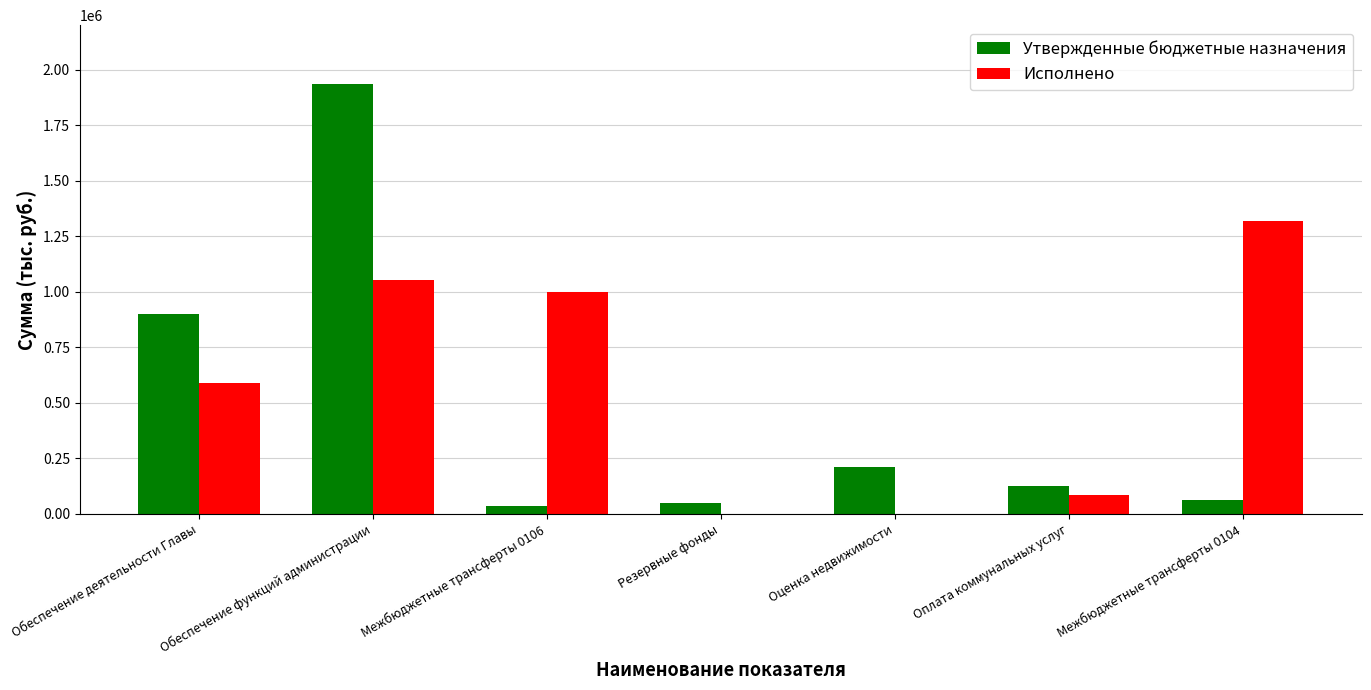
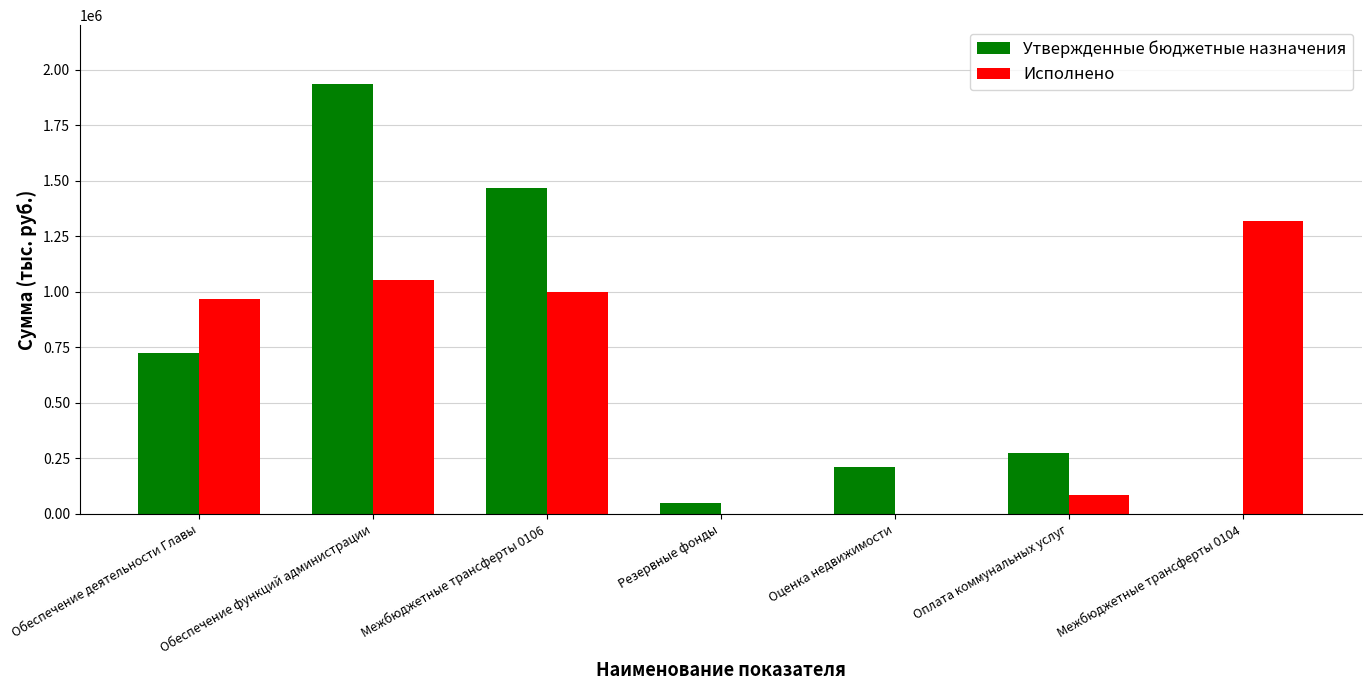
Утвержденные бюджетные назначения, Обеспечение деятельности Главы: 900000 -> 730000
Исполнено, Обеспечение деятельности Главы: 590000 -> 970000
Утвержденные бюджетные назначения, Межбюджетные трансферты 0106: 40000 -> 1470000
Утвержденные бюджетные назначения, Оплата коммунальных услуг: 130000 -> 280000
Утвержденные бюджетные назначения, Межбюджетные трансферты 0104: 60000 -> 0
